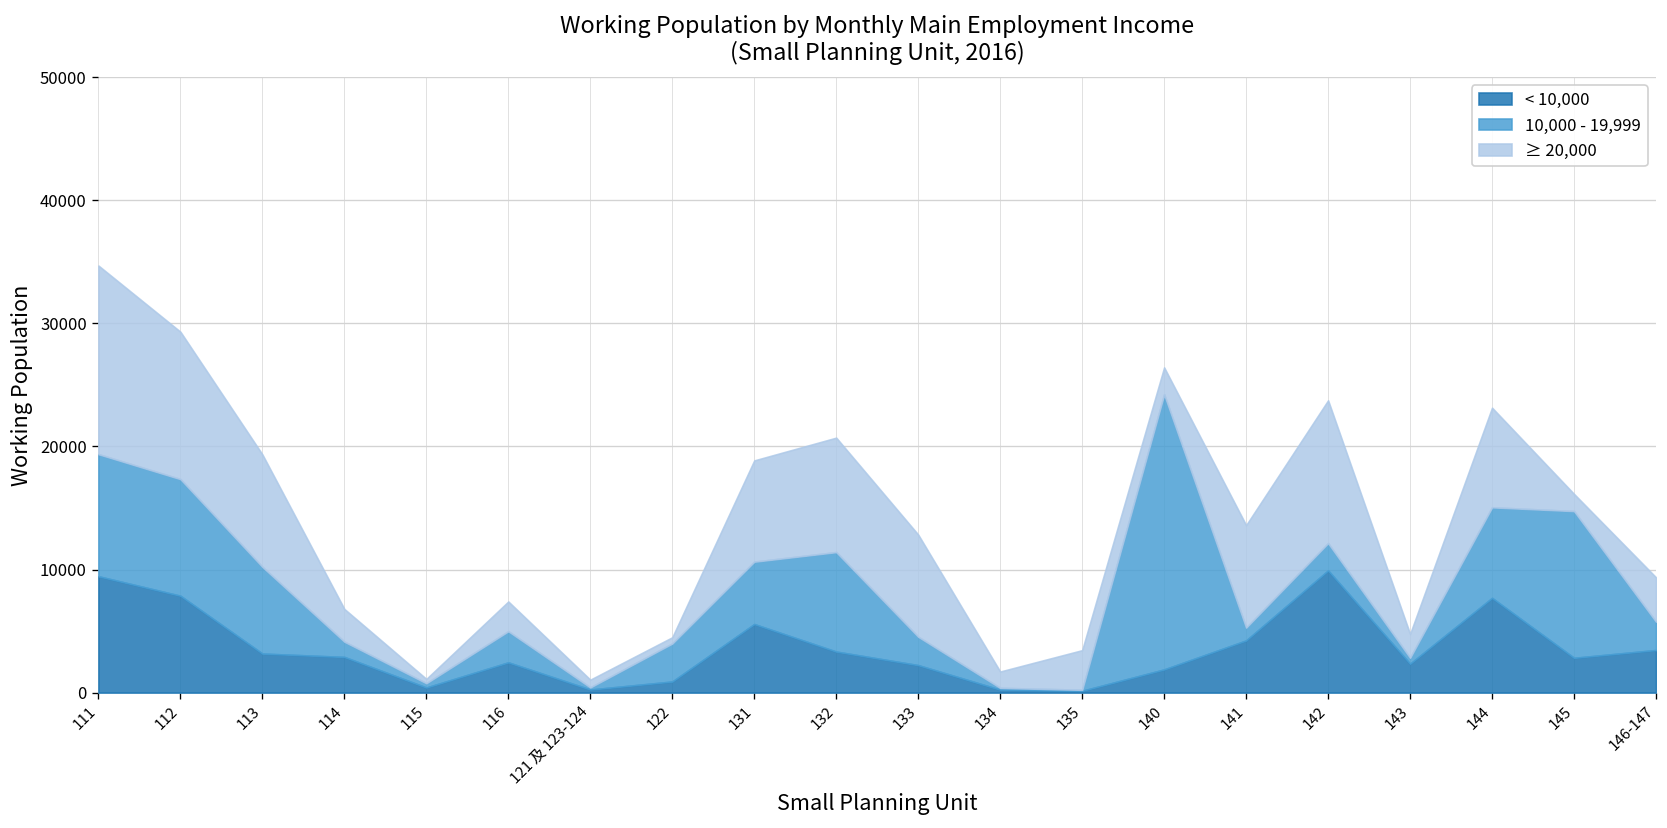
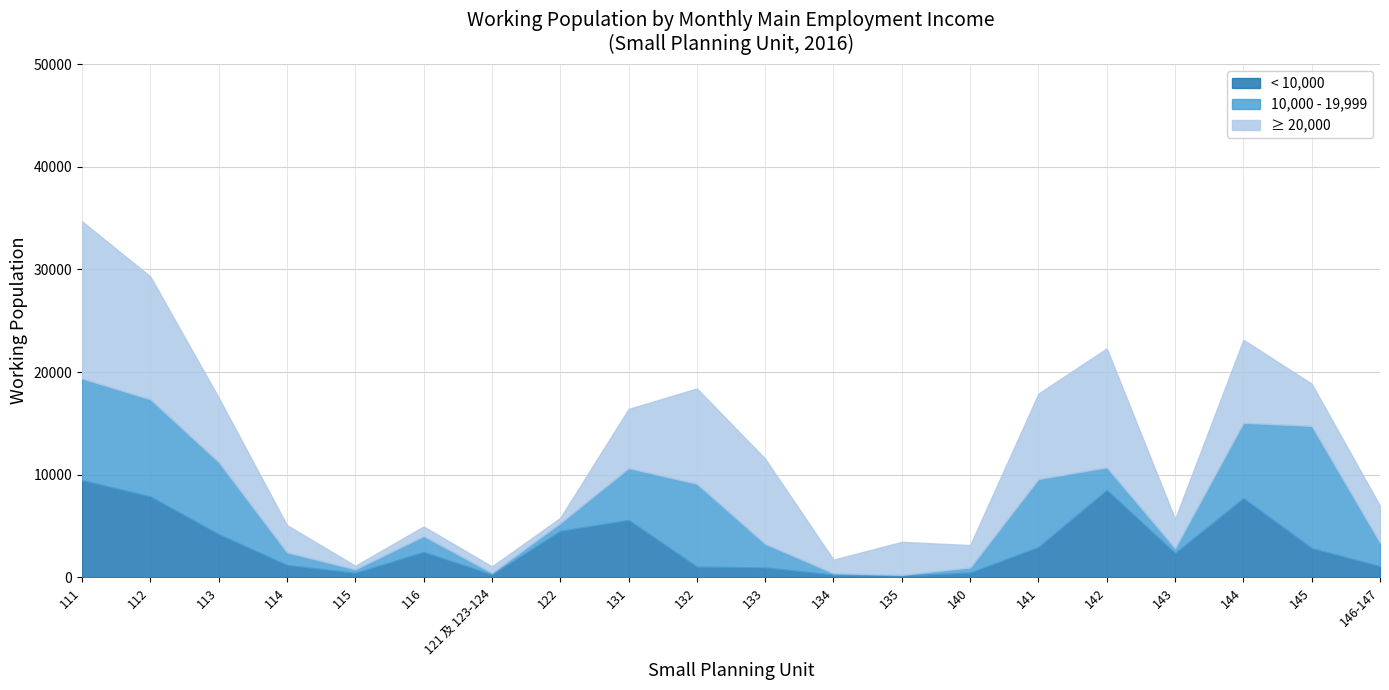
< 10,000, 113: 3200 -> 4200
≥ 20,000, 113: 9100 -> 6300
< 10,000, 114: 2900 -> 1200
10,000 - 19,999, 116: 2500 -> 1600
≥ 20,000, 116: 2400 -> 900
< 10,000, 122: 900 -> 4500
10,000 - 19,999, 122: 3100 -> 800
≥ 20,000, 131: 8200 -> 5800
< 10,000, 132: 3300 -> 1000
< 10,000, 133: 2200 -> 900
< 10,000, 140: 1900 -> 400
10,000 - 19,999, 140: 22400 -> 500
< 10,000, 141: 4200 -> 2900
10,000 - 19,999, 141: 1000 -> 6600
< 10,000, 142: 9900 -> 8500
≥ 20,000, 143: 1900 -> 2800
≥ 20,000, 145: 1400 -> 4100
< 10,000, 146-147: 3500 -> 1100
